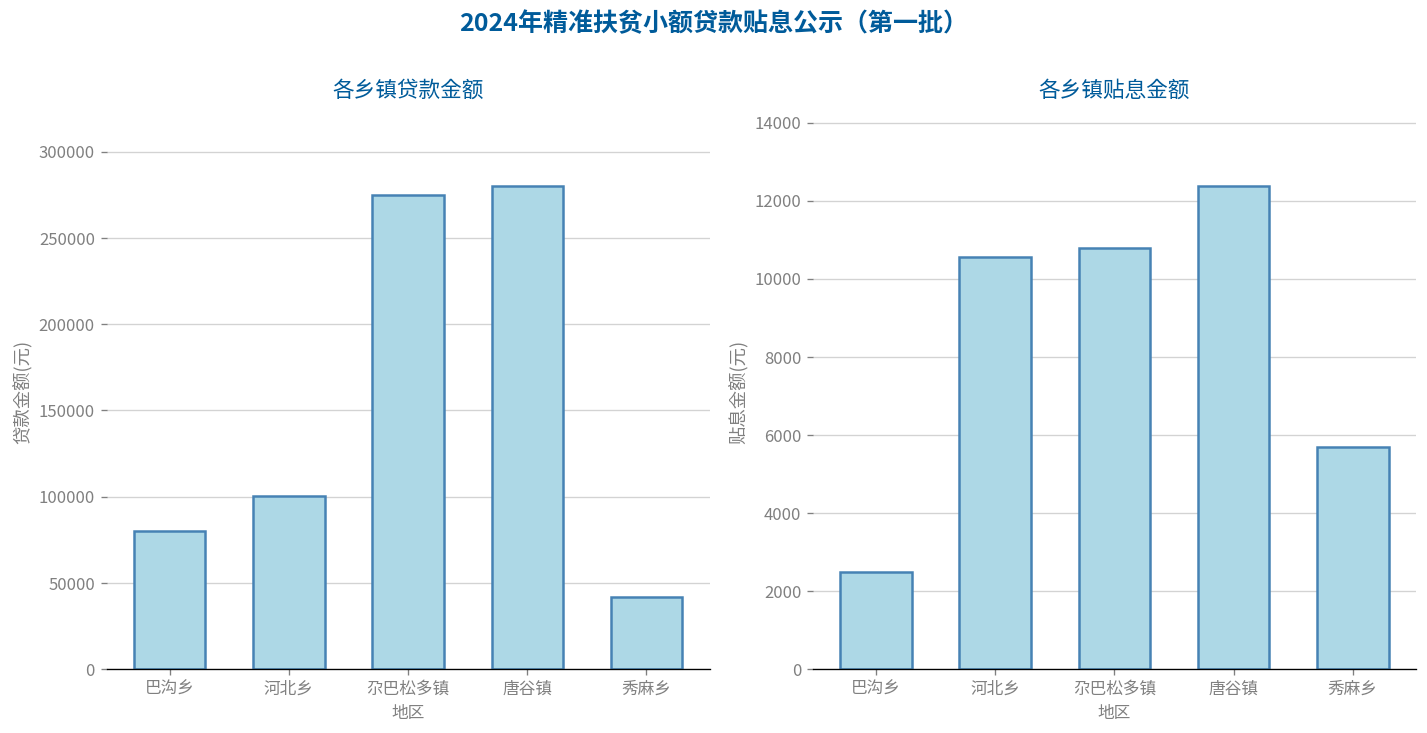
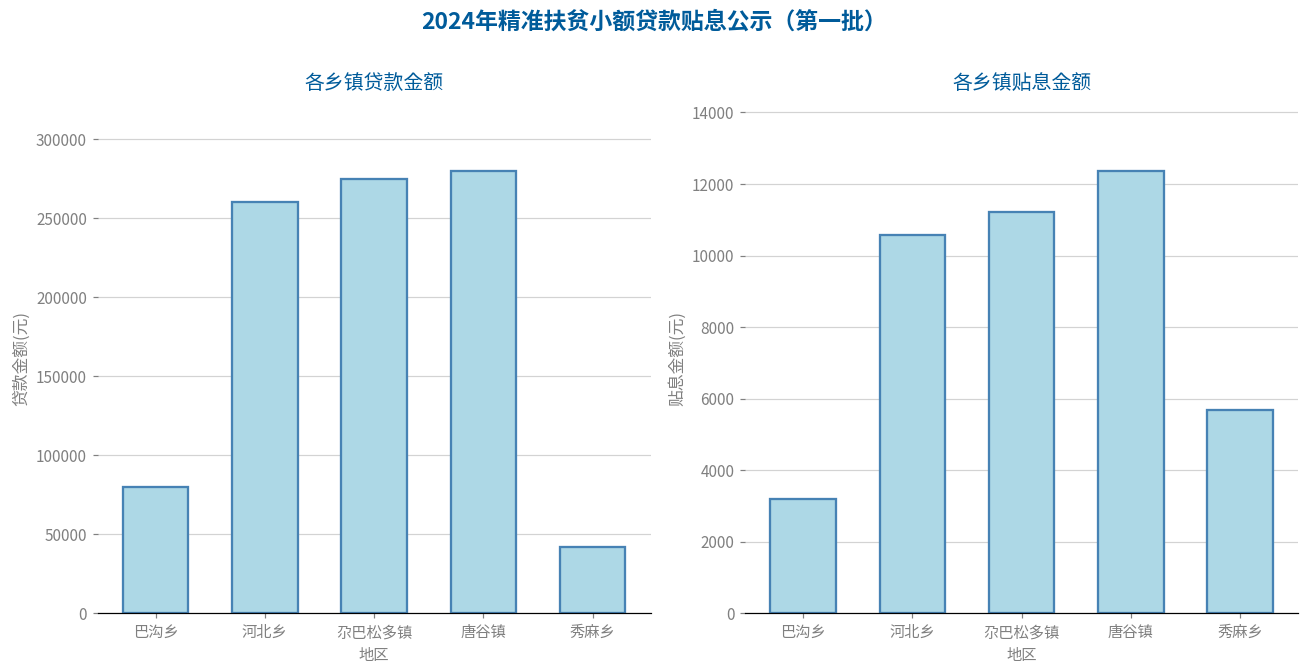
各乡镇贷款金额, 河北乡: 100000 -> 260000
各乡镇贴息金额, 巴沟乡: 2500 -> 3200
各乡镇贴息金额, 尕巴松多镇: 10800 -> 11200
